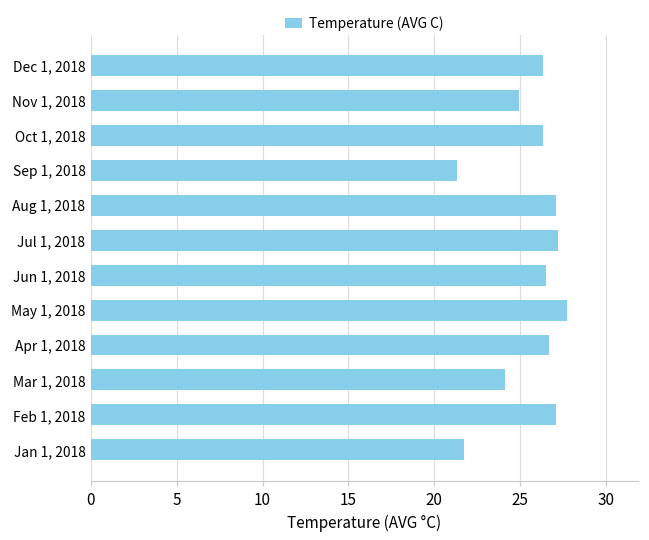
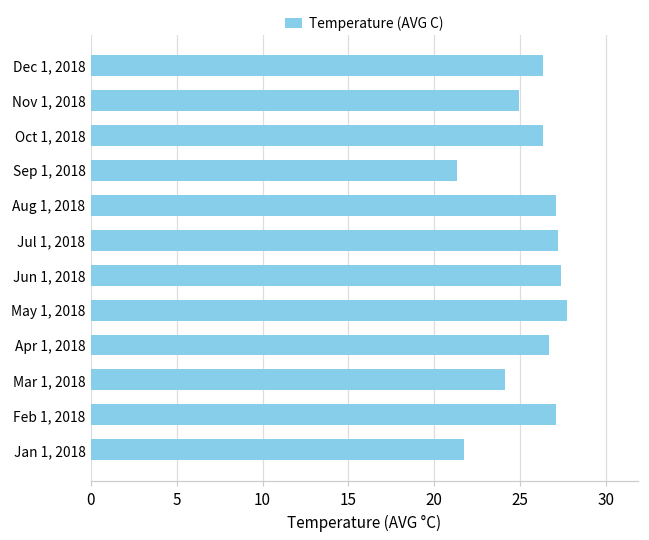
Jun 1, 2018: 26.5 -> 27.4
